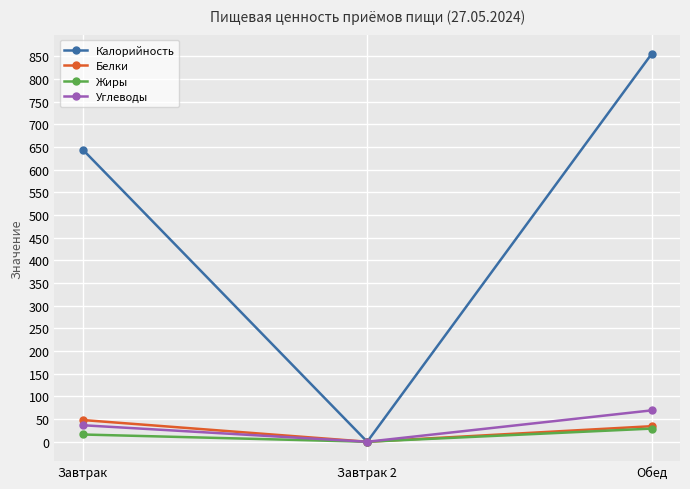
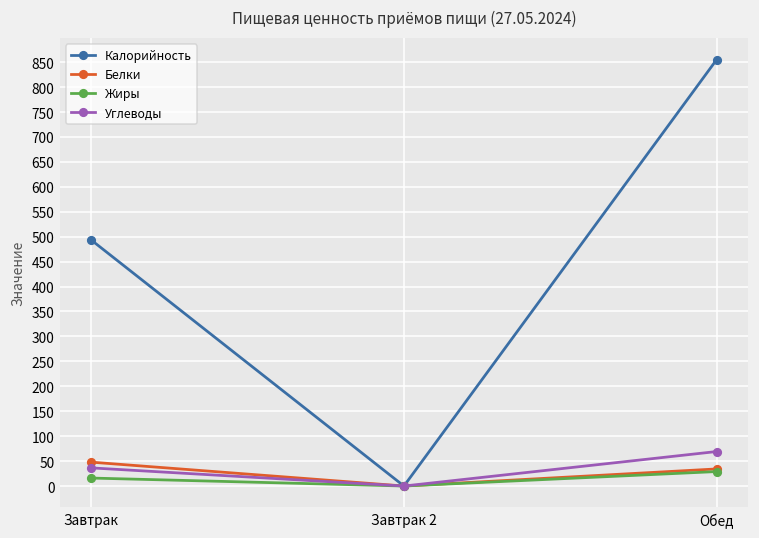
Калорийность, Завтрак: 640 -> 490
